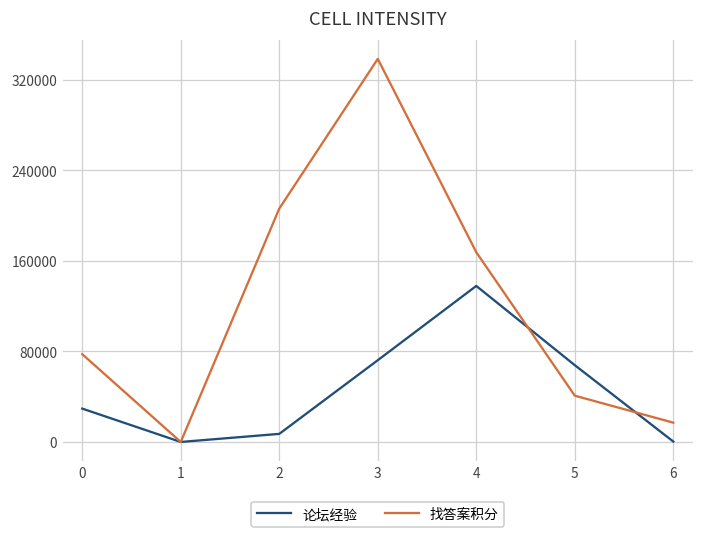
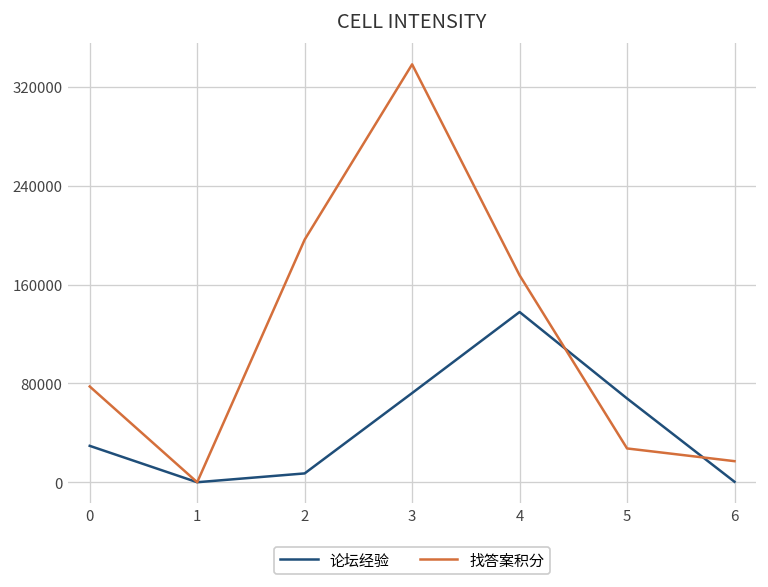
找答案积分, 2: 206000 -> 196000
找答案积分, 5: 41000 -> 27000
